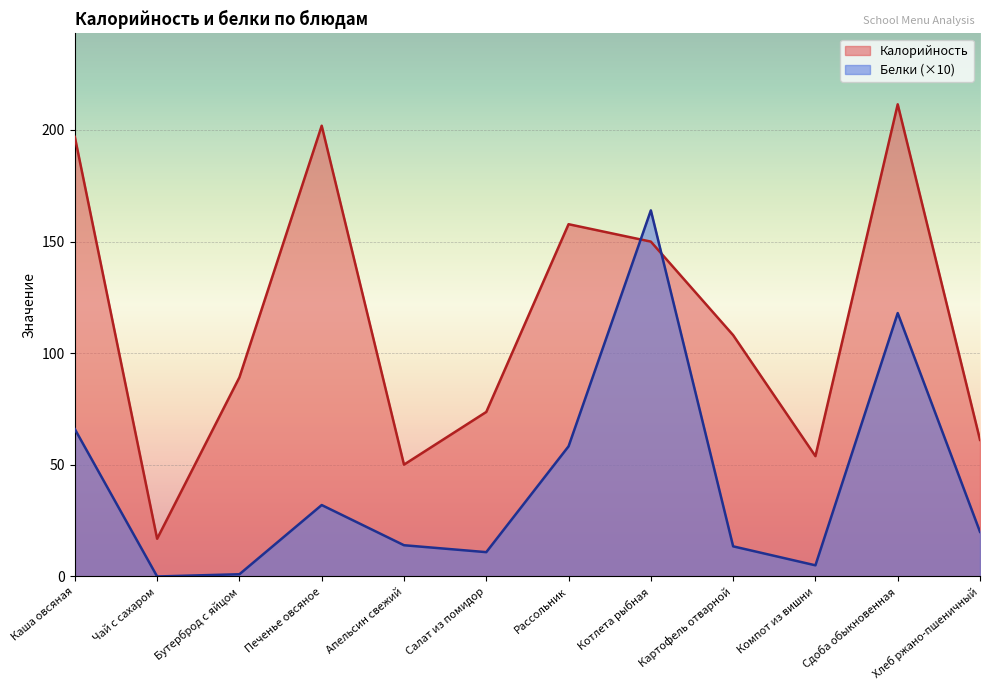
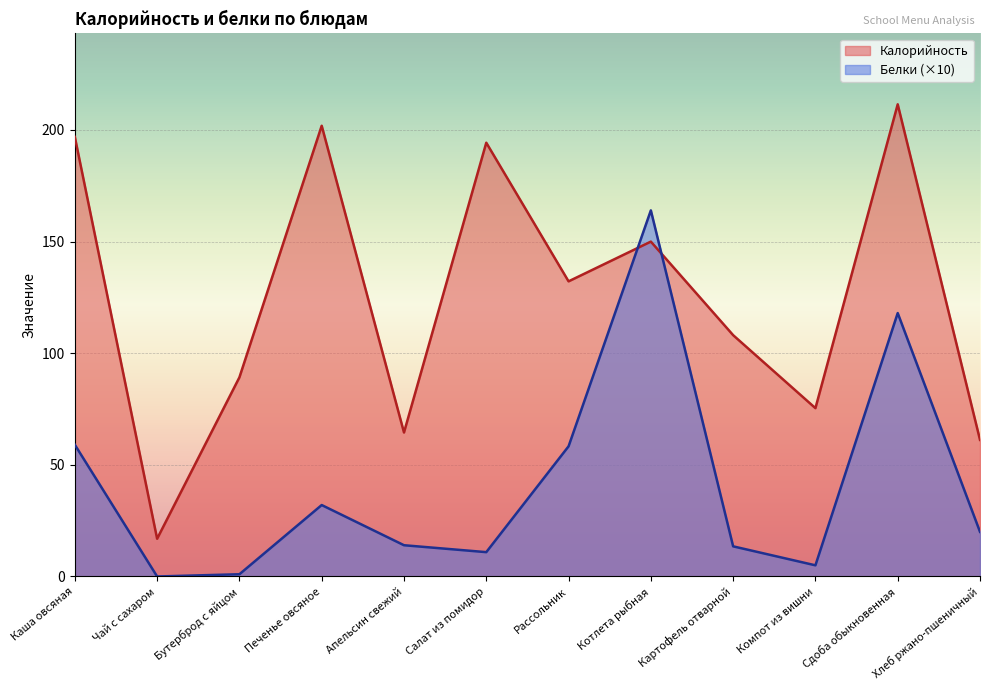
Белки (×10), Каша овсяная: 66 -> 59
Калорийность, Апельсин свежий: 50 -> 65
Калорийность, Салат из помидор: 74 -> 194
Калорийность, Рассольник: 158 -> 132
Калорийность, Компот из вишни: 54 -> 75
